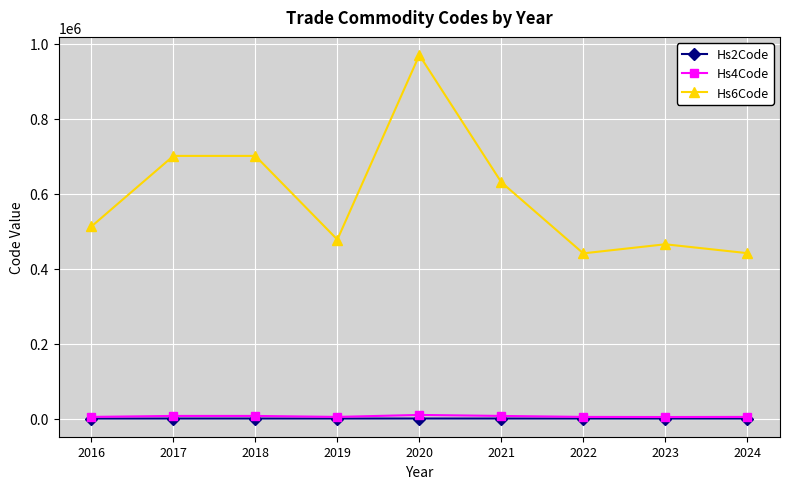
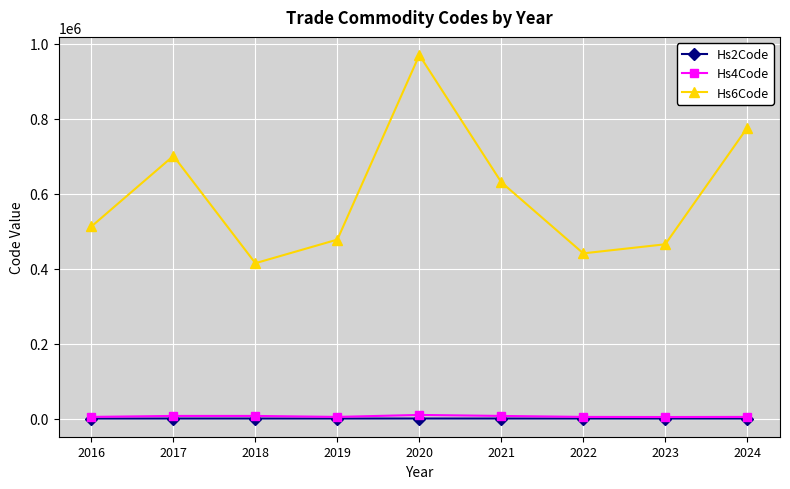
Hs6Code, 2018: 700000 -> 410000
Hs6Code, 2024: 440000 -> 780000
